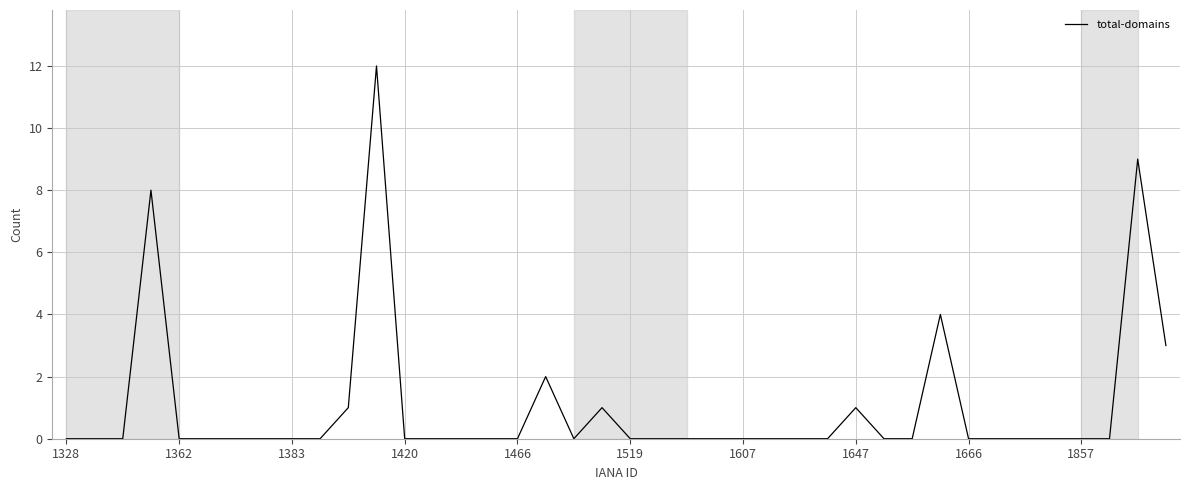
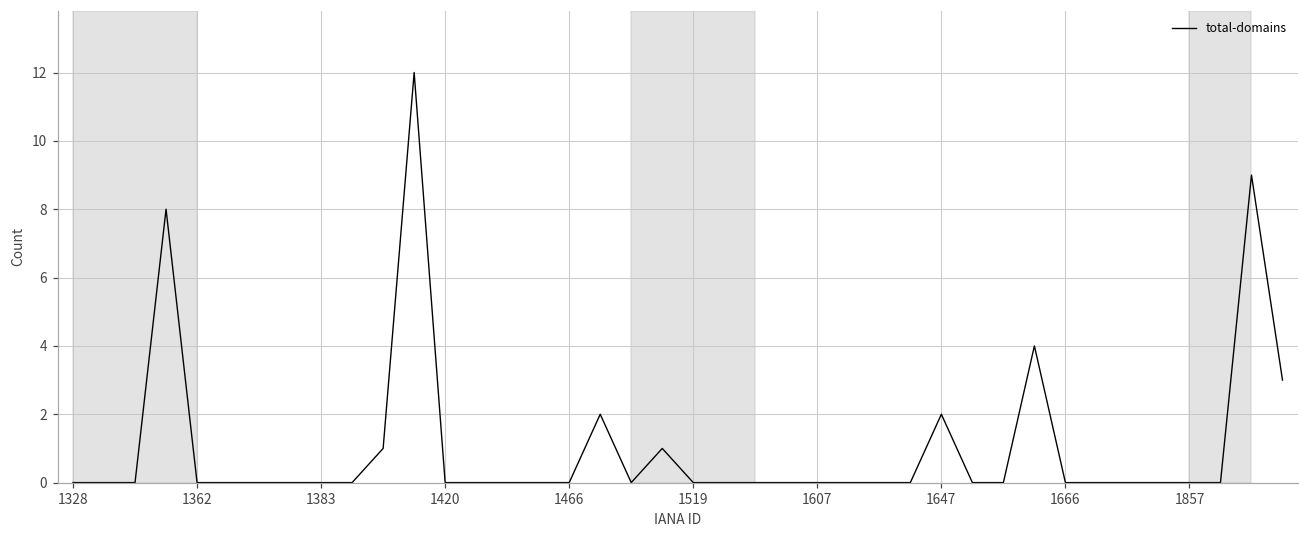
1647: 1 -> 2
